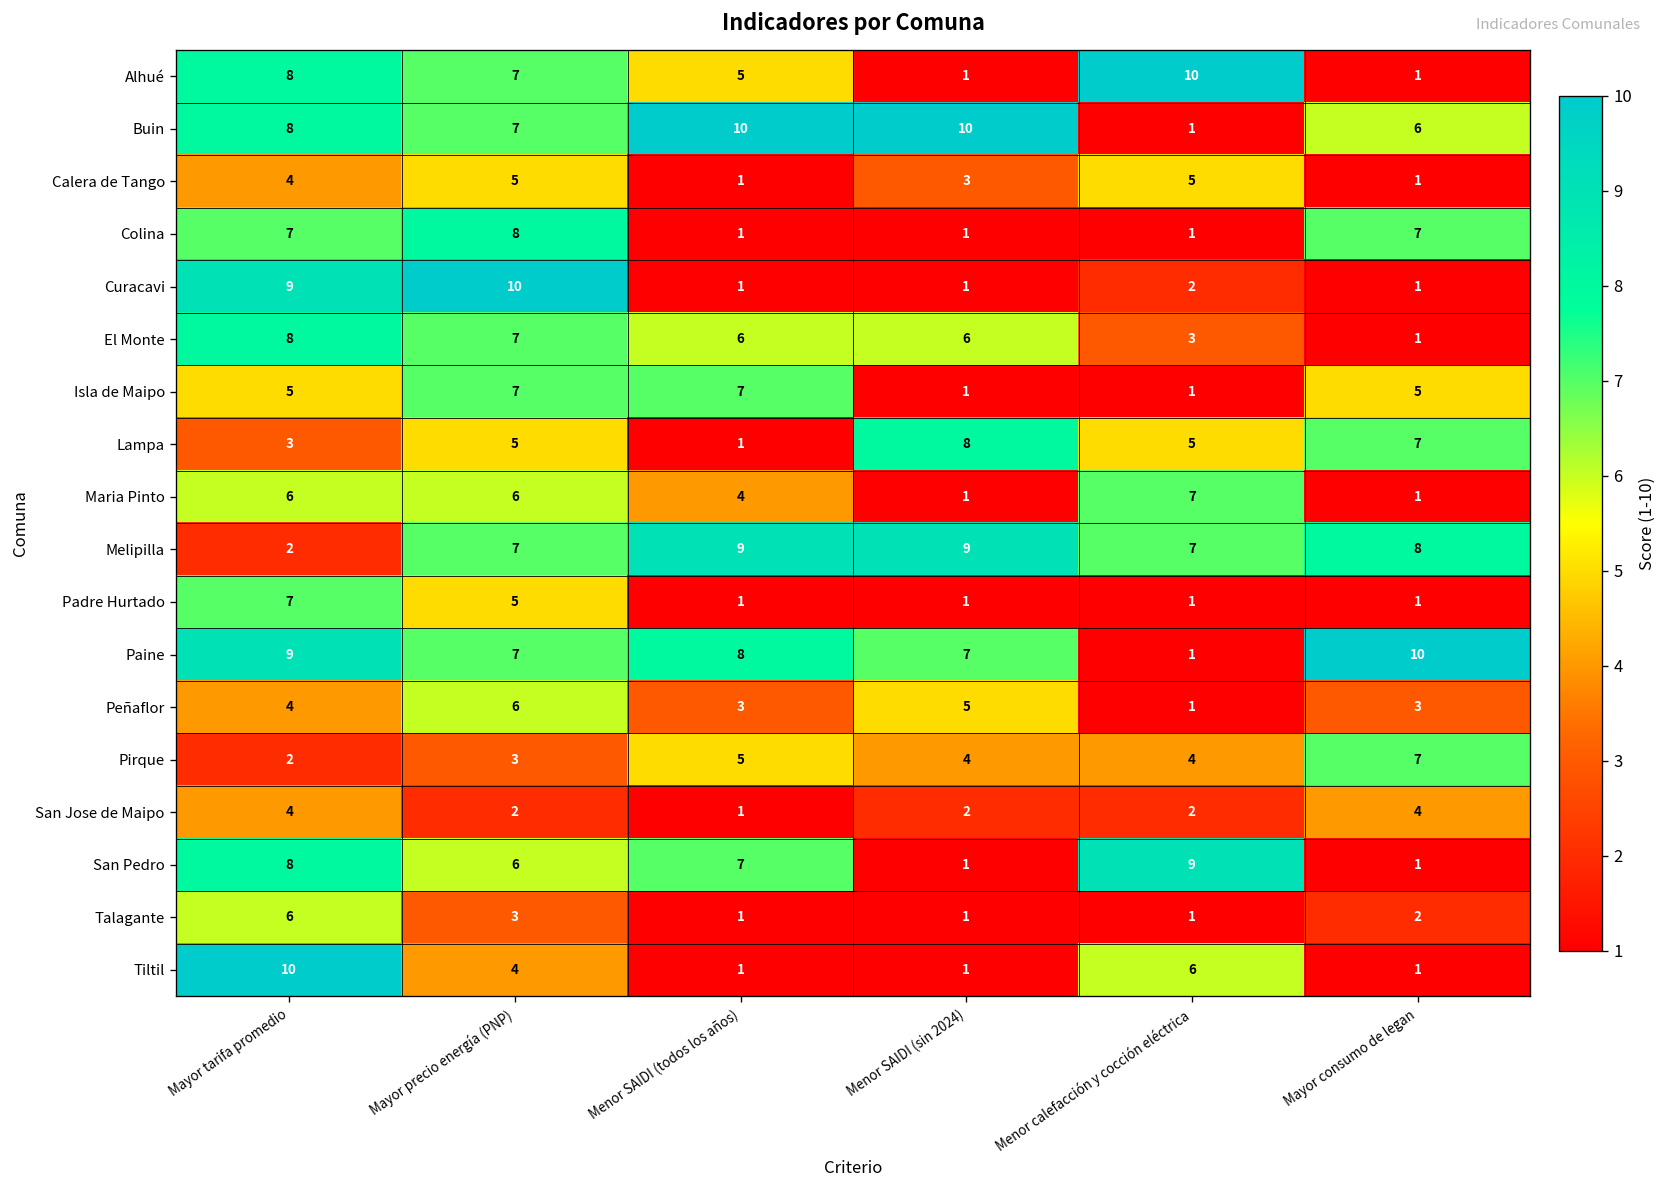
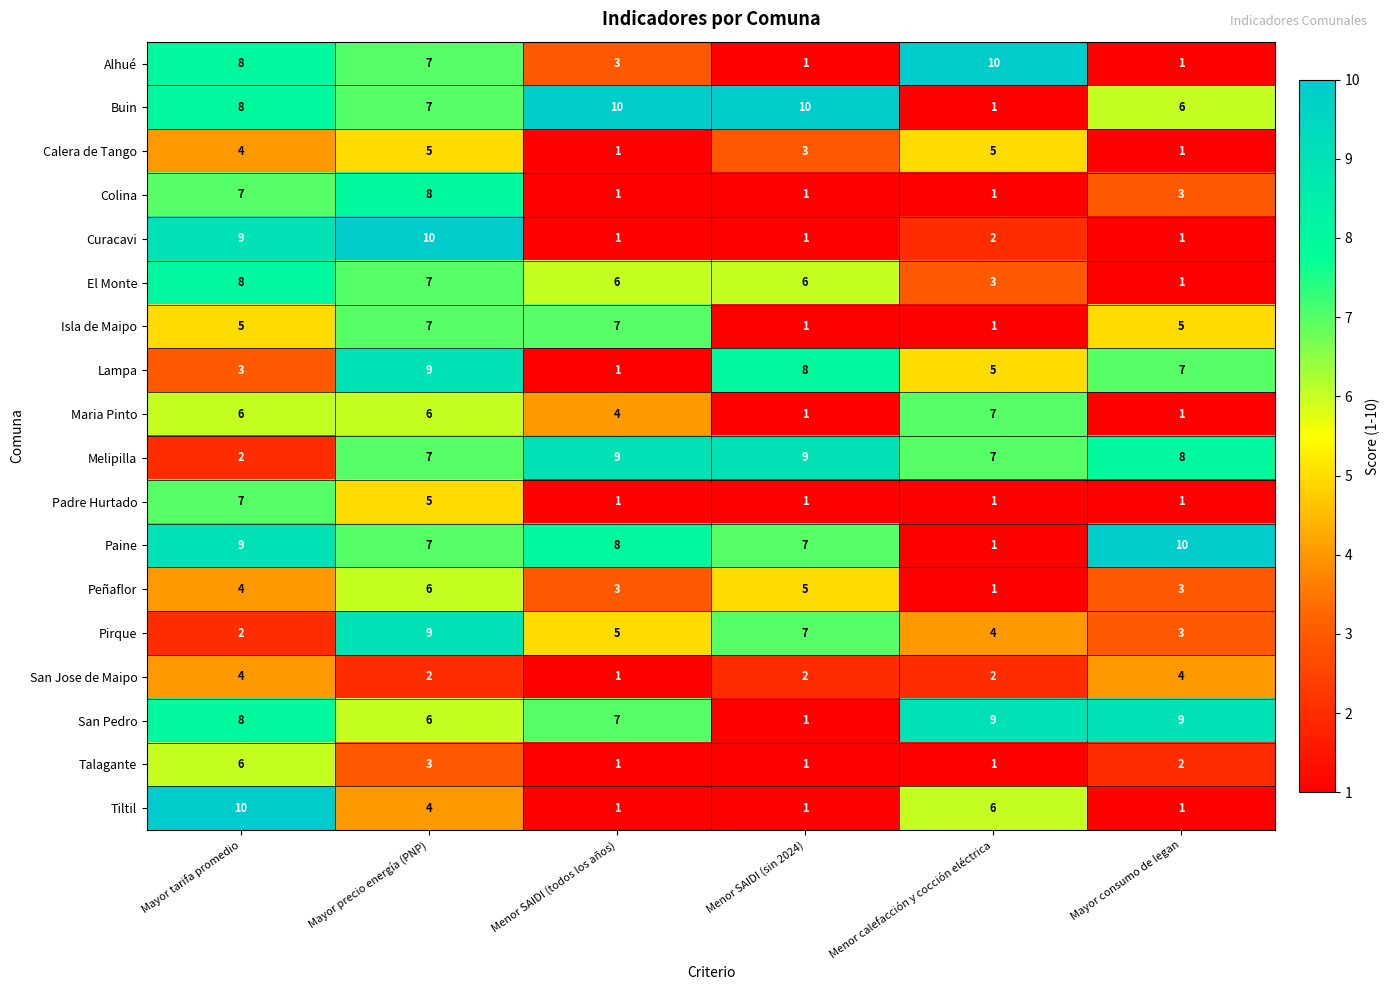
Alhué, Menor SAIDI (todos los años): 5 -> 3
Colina, Mayor consumo de legan: 7 -> 3
Lampa, Mayor precio energía (PNP): 5 -> 9
Pirque, Mayor precio energía (PNP): 3 -> 9
Pirque, Menor SAIDI (sin 2024): 4 -> 7
Pirque, Mayor consumo de legan: 7 -> 3
San Pedro, Mayor consumo de legan: 1 -> 9
